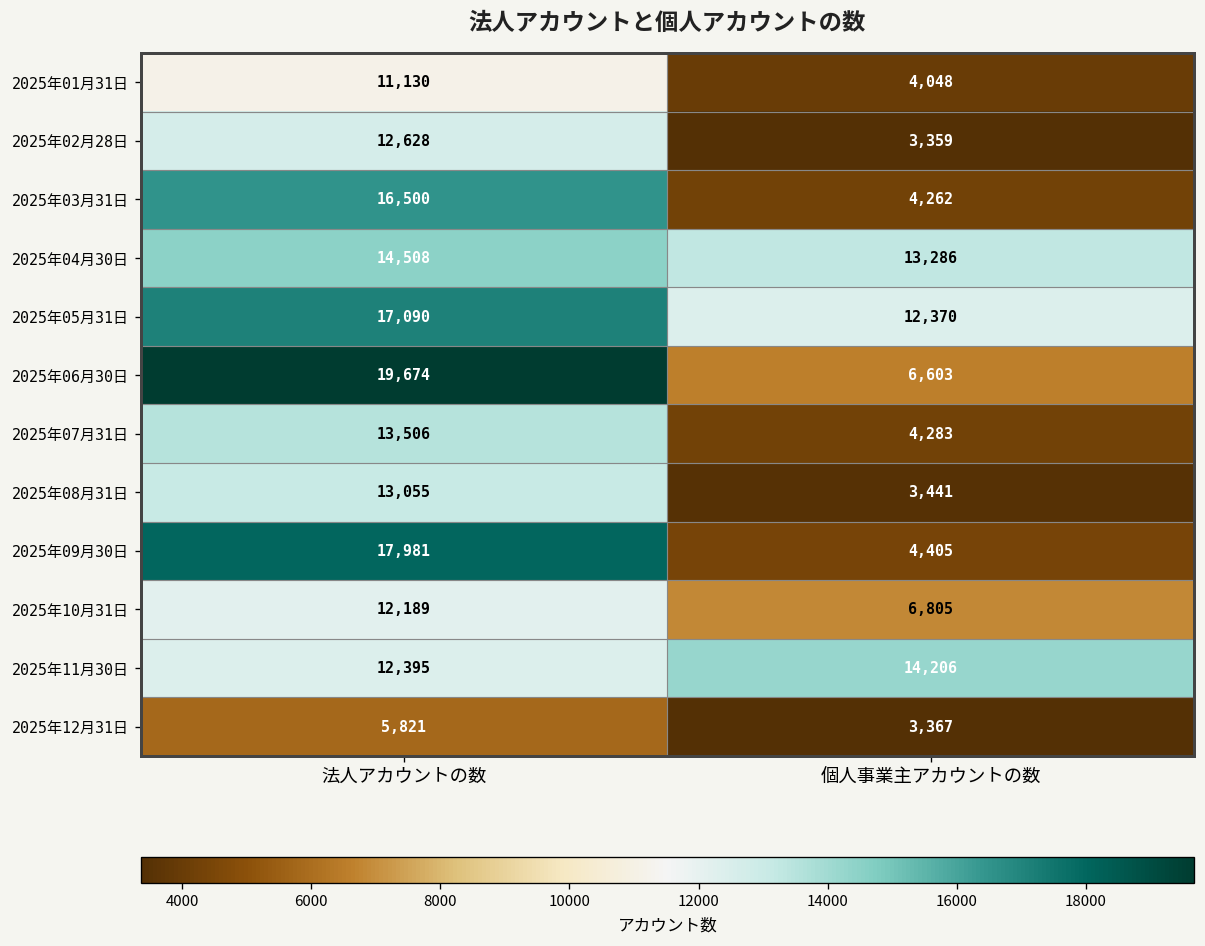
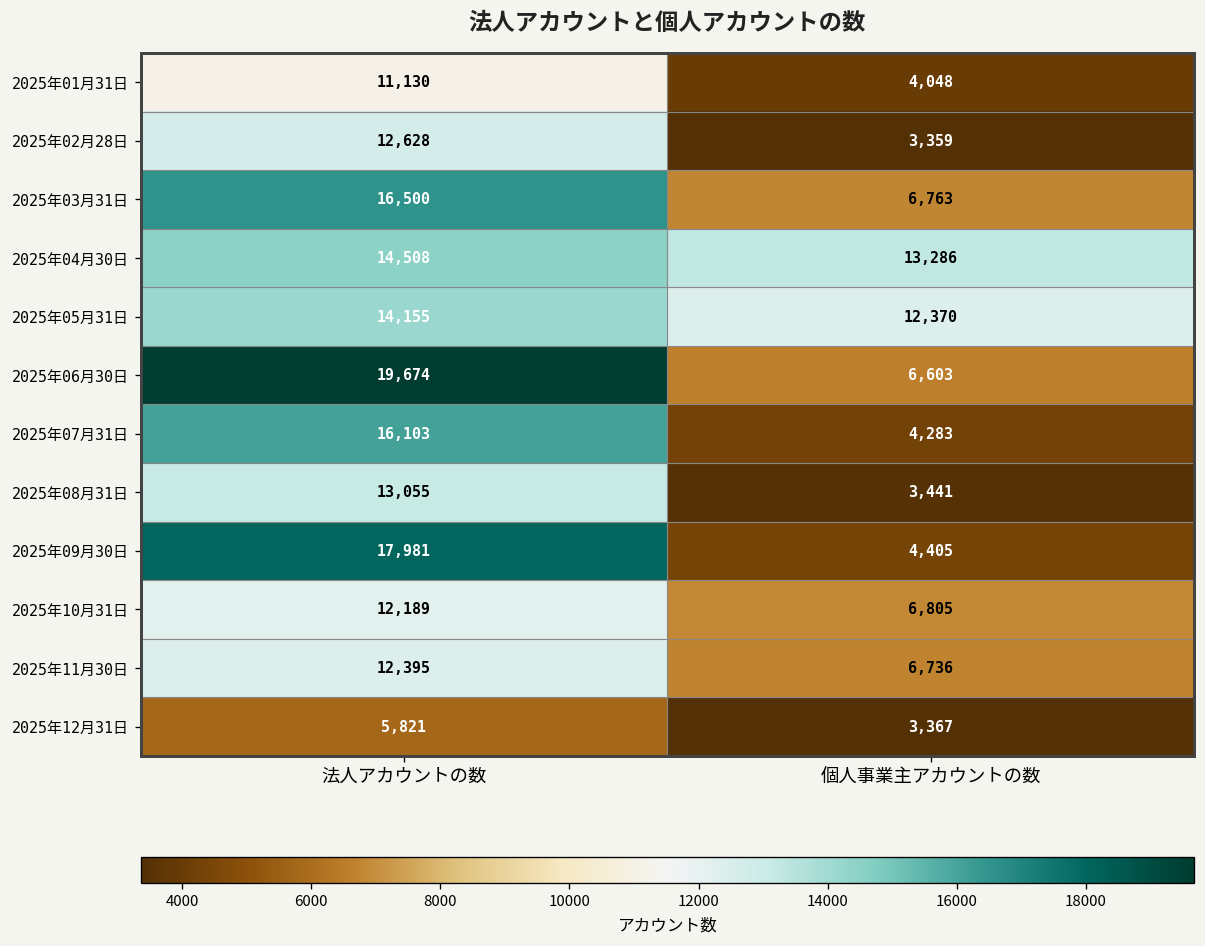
2025年03月31日, 個人事業主アカウントの数: 4,262 -> 6,763
2025年05月31日, 法人アカウントの数: 17,090 -> 14,155
2025年07月31日, 法人アカウントの数: 13,506 -> 16,103
2025年11月30日, 個人事業主アカウントの数: 14,206 -> 6,736
